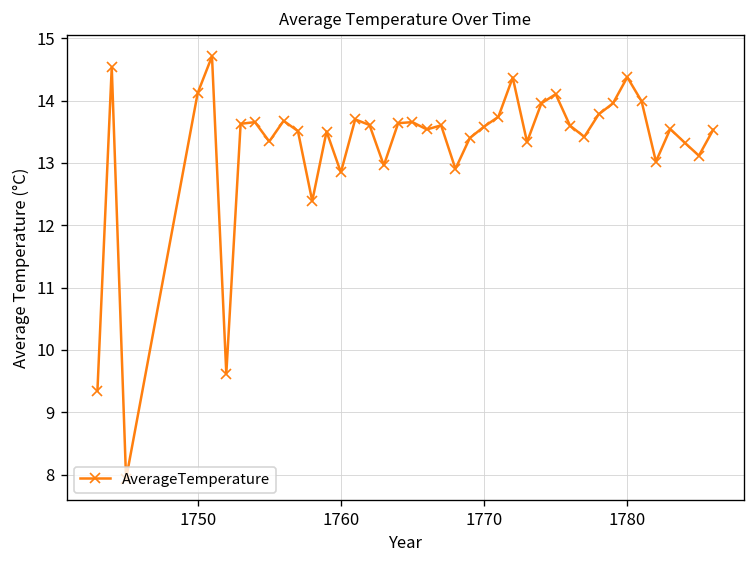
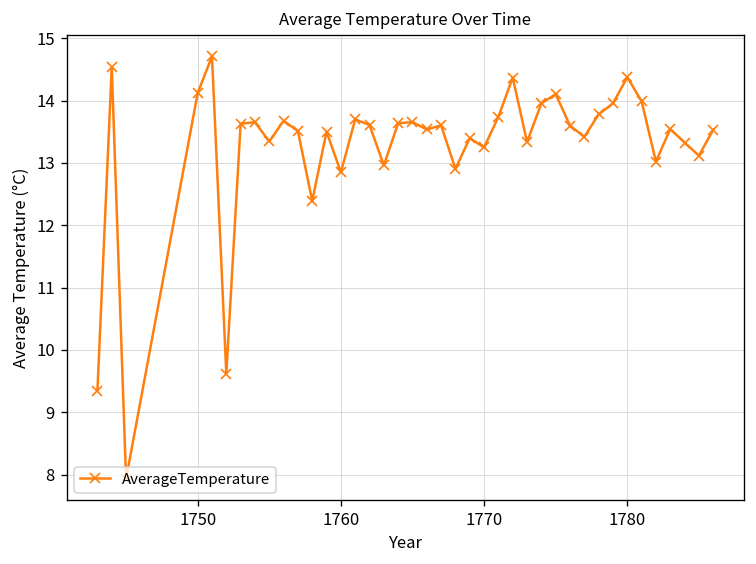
1770: 13.6 -> 13.2
